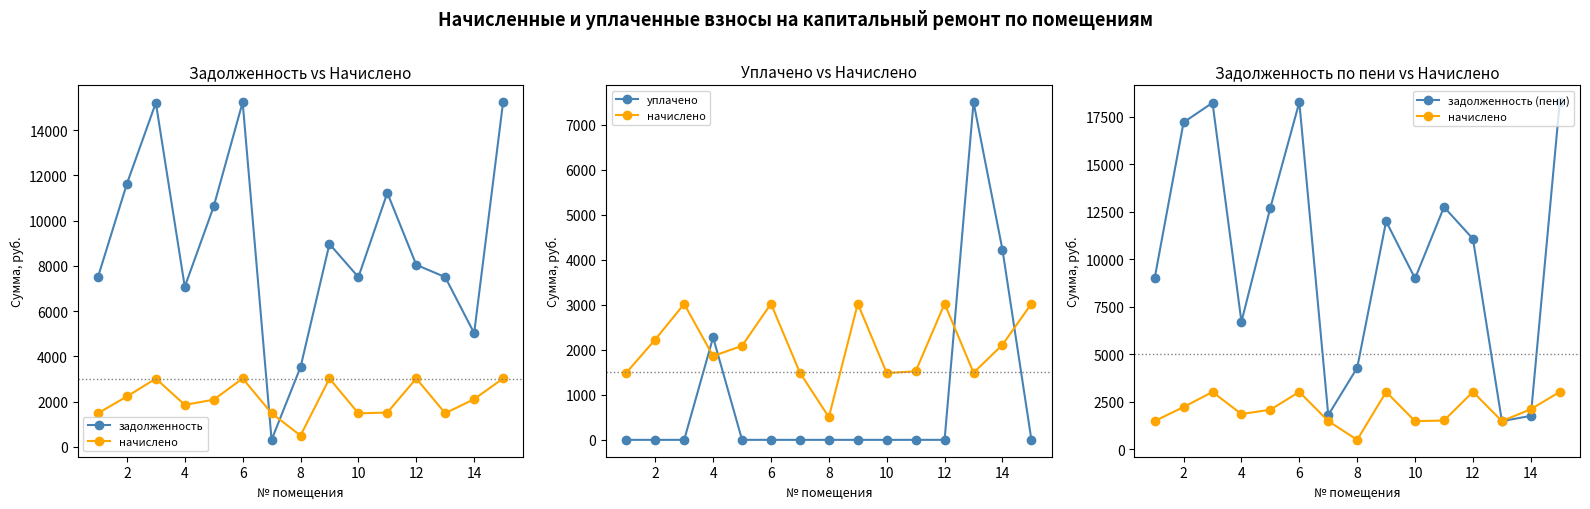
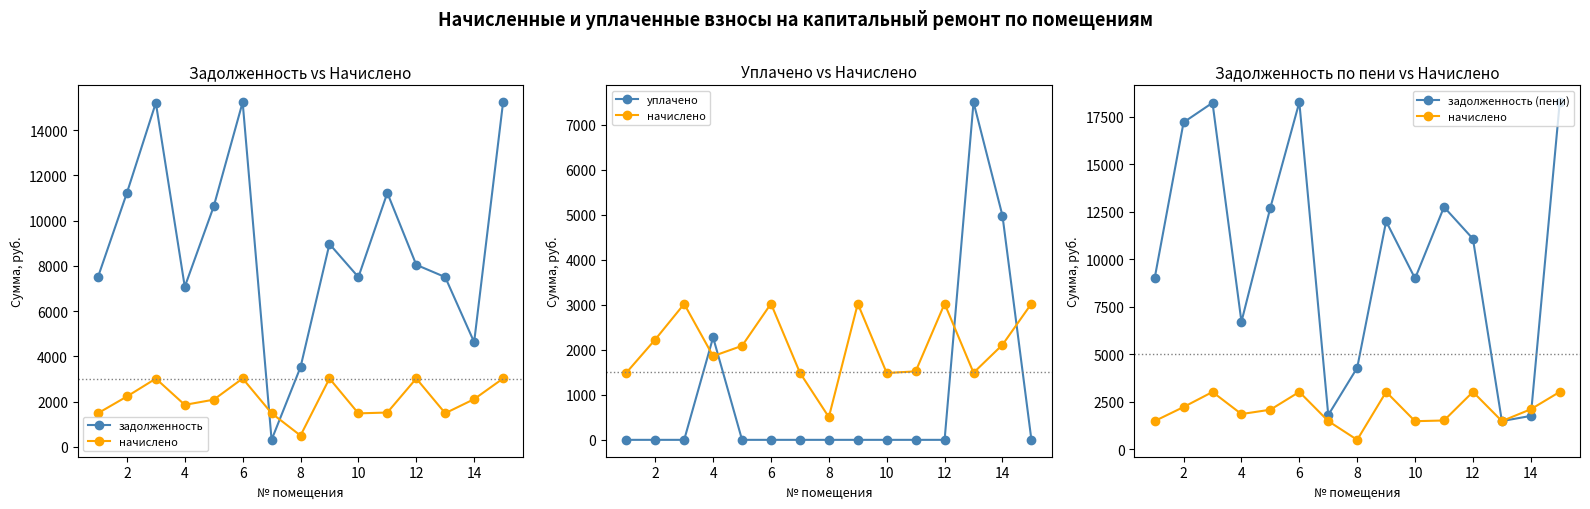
Задолженность vs Начислено, задолженность, 2: 11600 -> 11200
Задолженность vs Начислено, задолженность, 14: 5000 -> 4600
Уплачено vs Начислено, уплачено, 14: 4200 -> 5000
